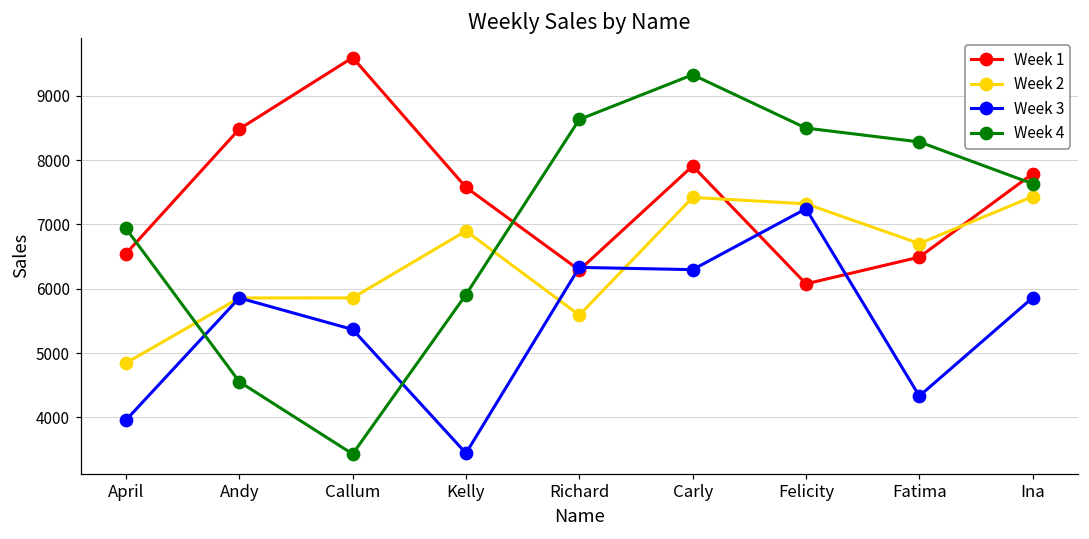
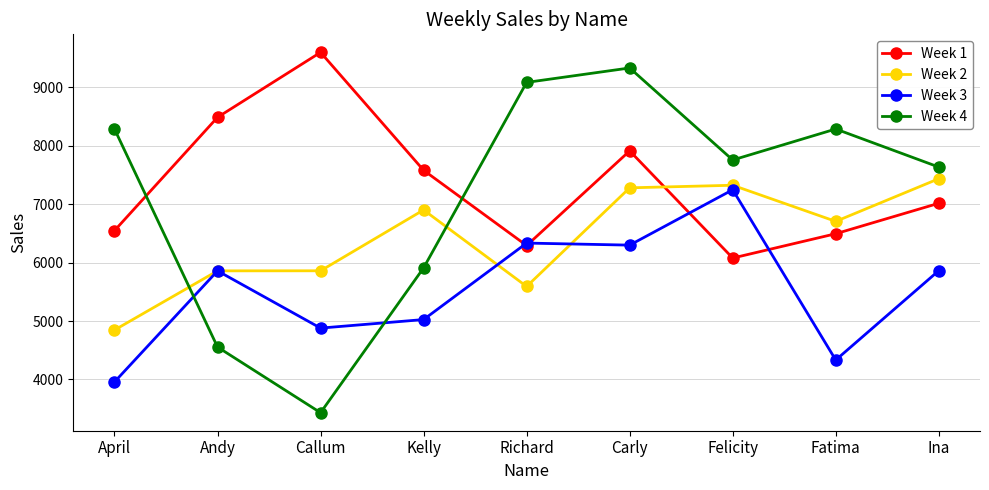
Week 4, April: 6900 -> 8300
Week 3, Callum: 5400 -> 4900
Week 3, Kelly: 3400 -> 5000
Week 4, Richard: 8600 -> 9100
Week 2, Carly: 7400 -> 7300
Week 4, Felicity: 8500 -> 7800
Week 1, Ina: 7800 -> 7000
